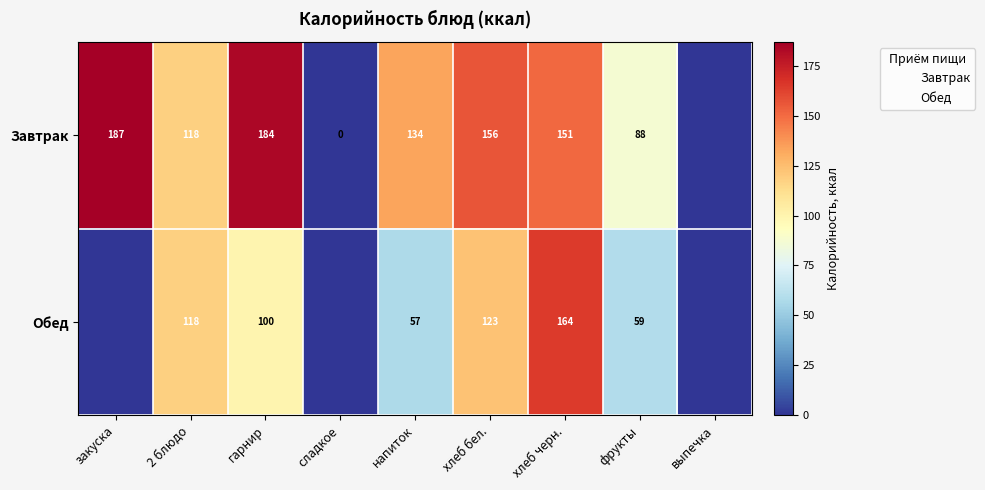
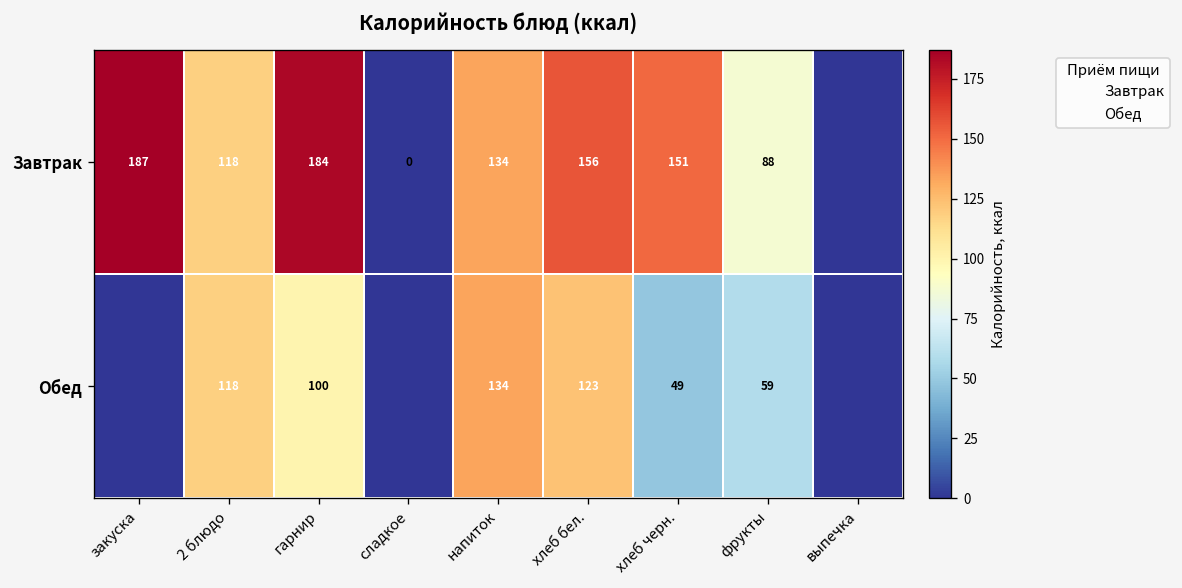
Обед, напиток: 57 -> 134
Обед, хлеб черн.: 164 -> 49
